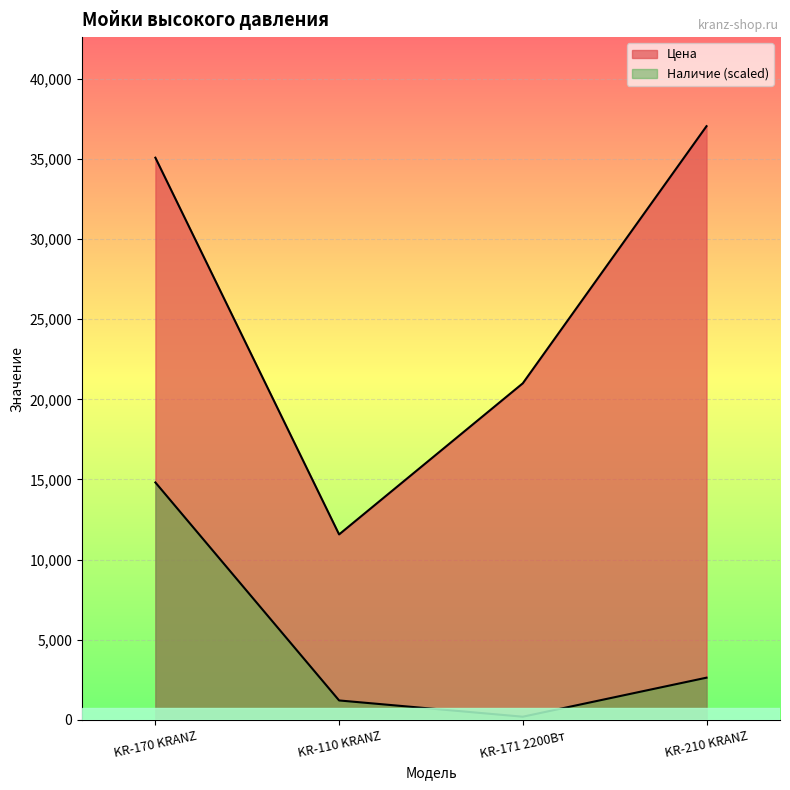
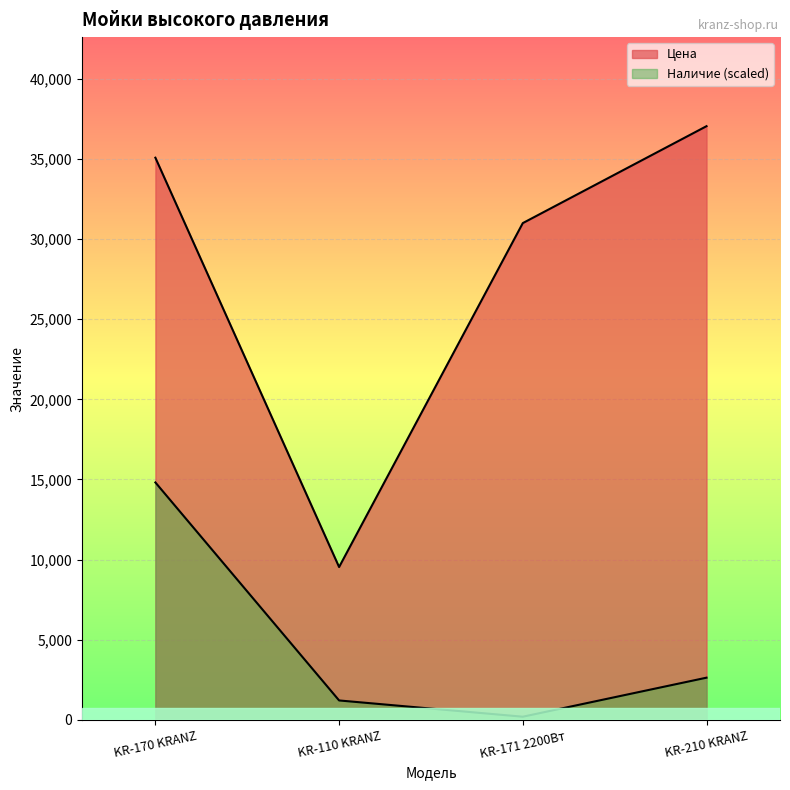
Цена, KR-110 KRANZ: 11,600 -> 9,500
Цена, KR-171 2200Вт: 21,000 -> 31,000
